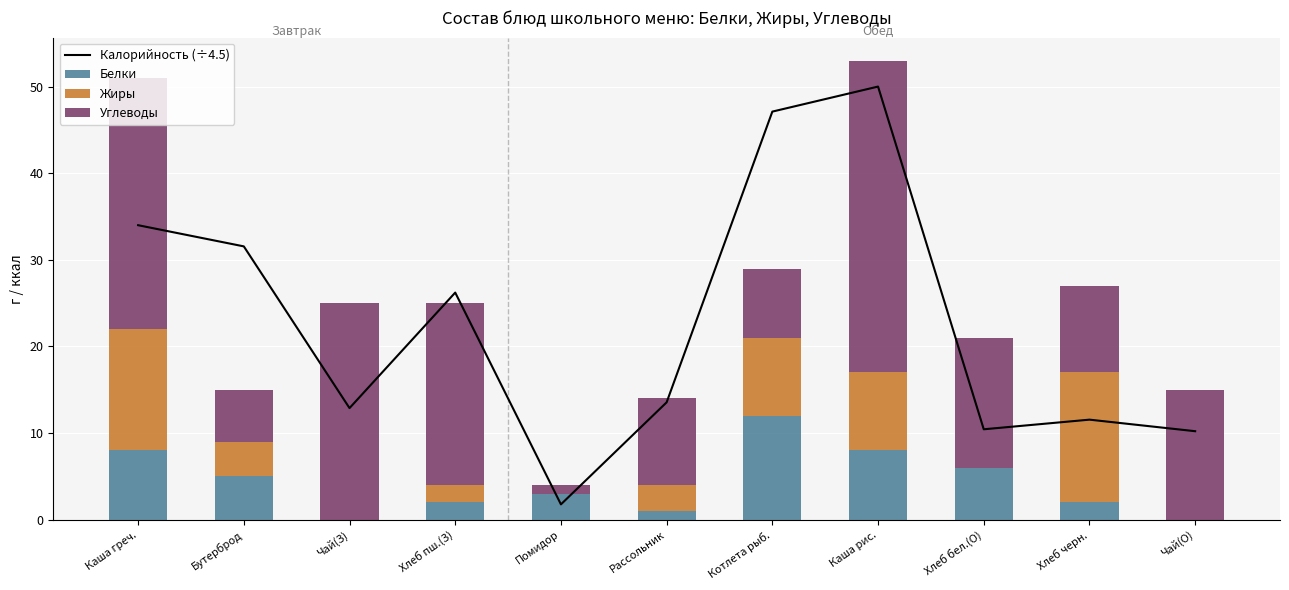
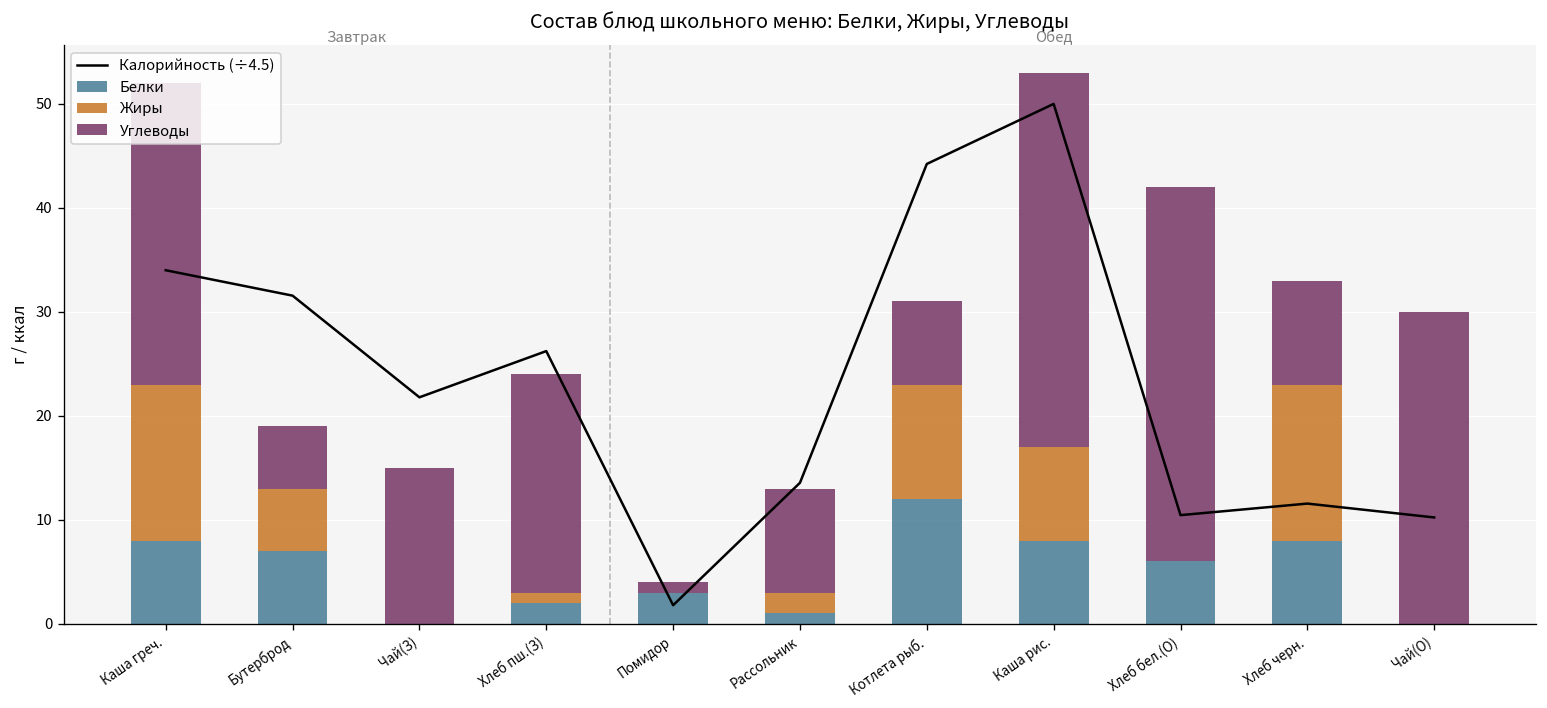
Жиры, Каша греч.: 14 -> 15
Белки, Бутерброд: 5 -> 7
Жиры, Бутерброд: 4 -> 6
Калорийность (÷4.5), Чай(З): 13 -> 22
Углеводы, Чай(З): 25 -> 15
Жиры, Хлеб пш.(З): 2 -> 1
Жиры, Рассольник: 3 -> 2
Калорийность (÷4.5), Котлета рыб.: 47 -> 44
Жиры, Котлета рыб.: 9 -> 11
Углеводы, Хлеб бел.(О): 15 -> 36
Белки, Хлеб черн.: 2 -> 8
Углеводы, Чай(О): 15 -> 30
